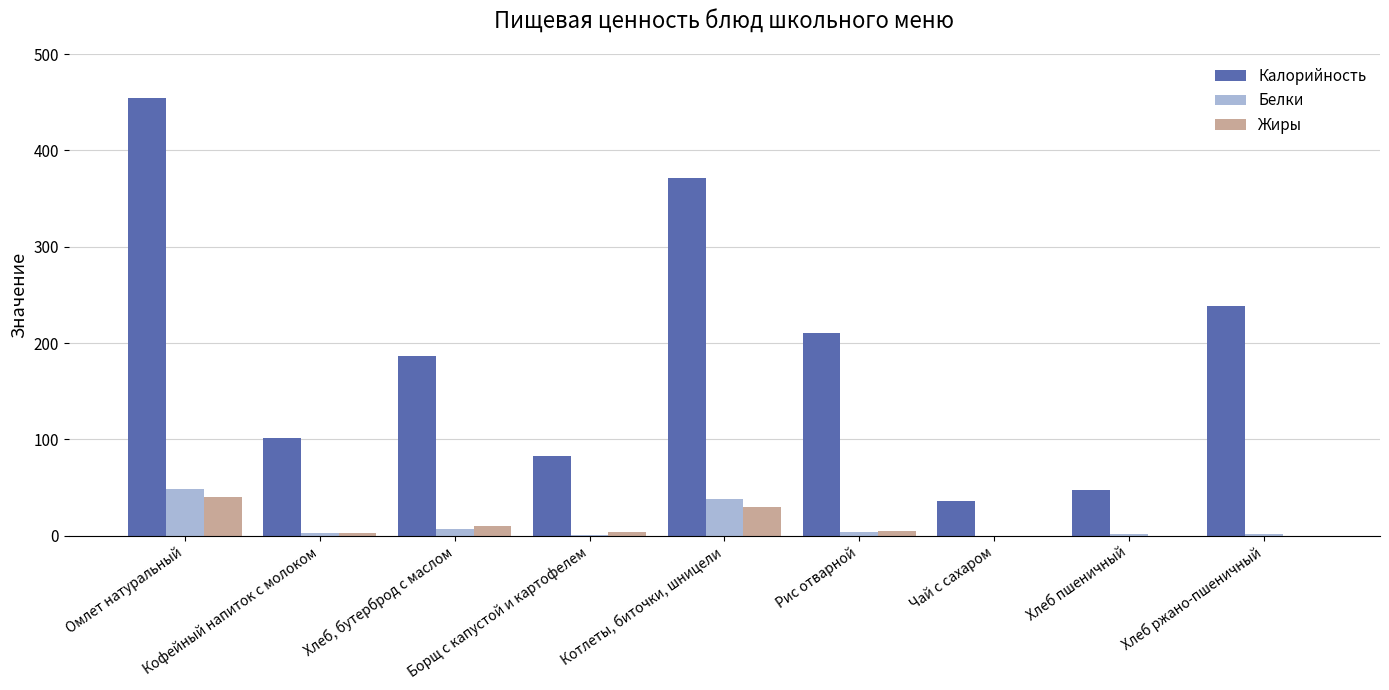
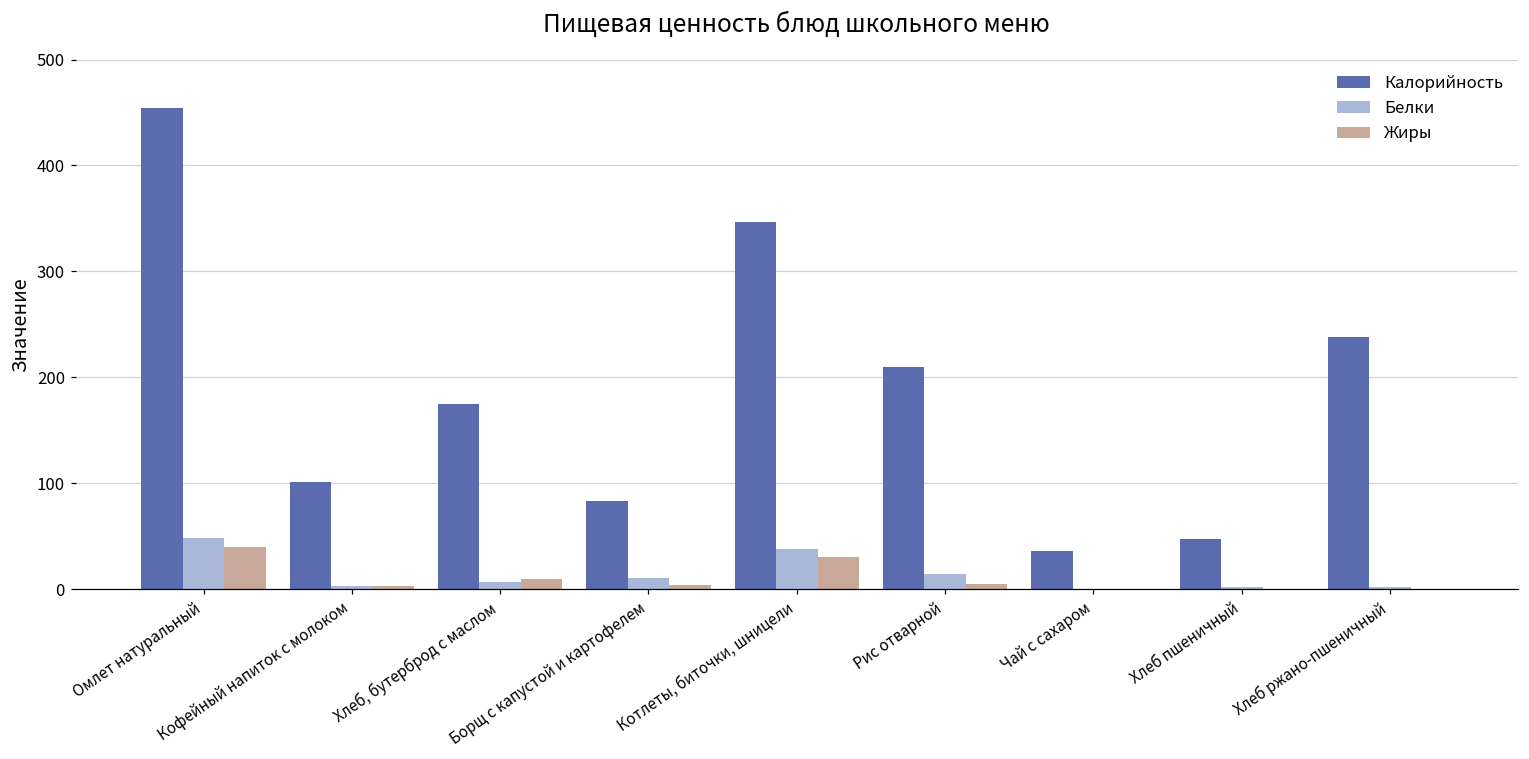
Калорийность, Хлеб, бутерброд с маслом: 190 -> 180
Белки, Борщ с капустой и картофелем: 0 -> 10
Калорийность, Котлеты, биточки, шницели: 370 -> 350
Белки, Рис отварной: 0 -> 10
